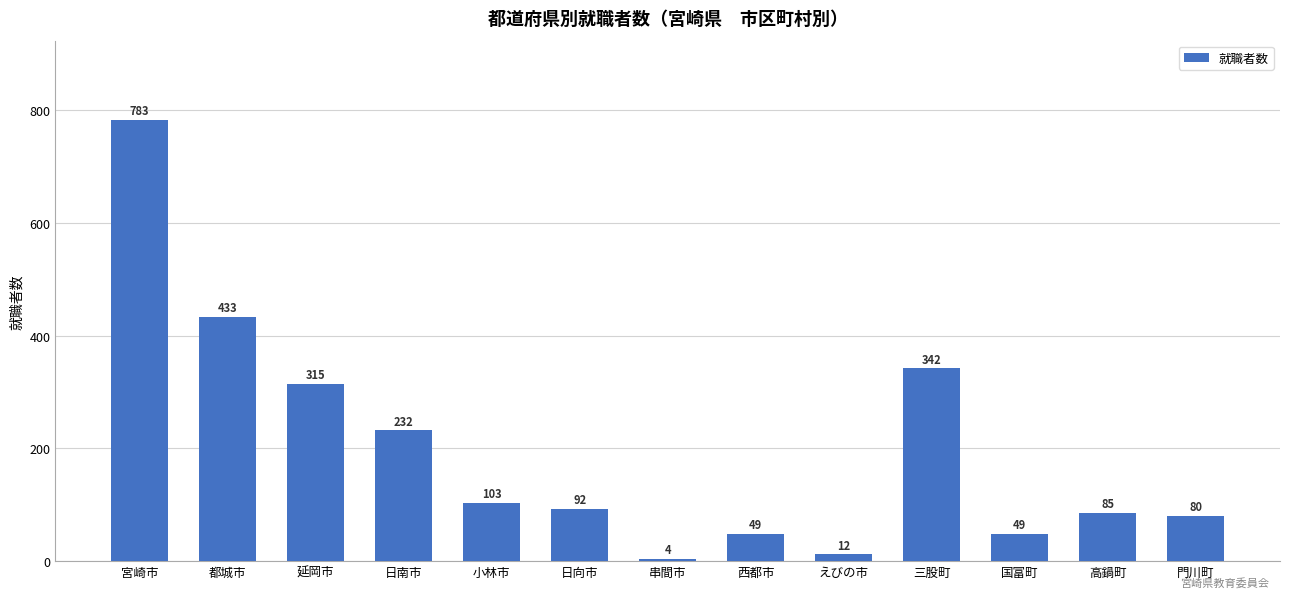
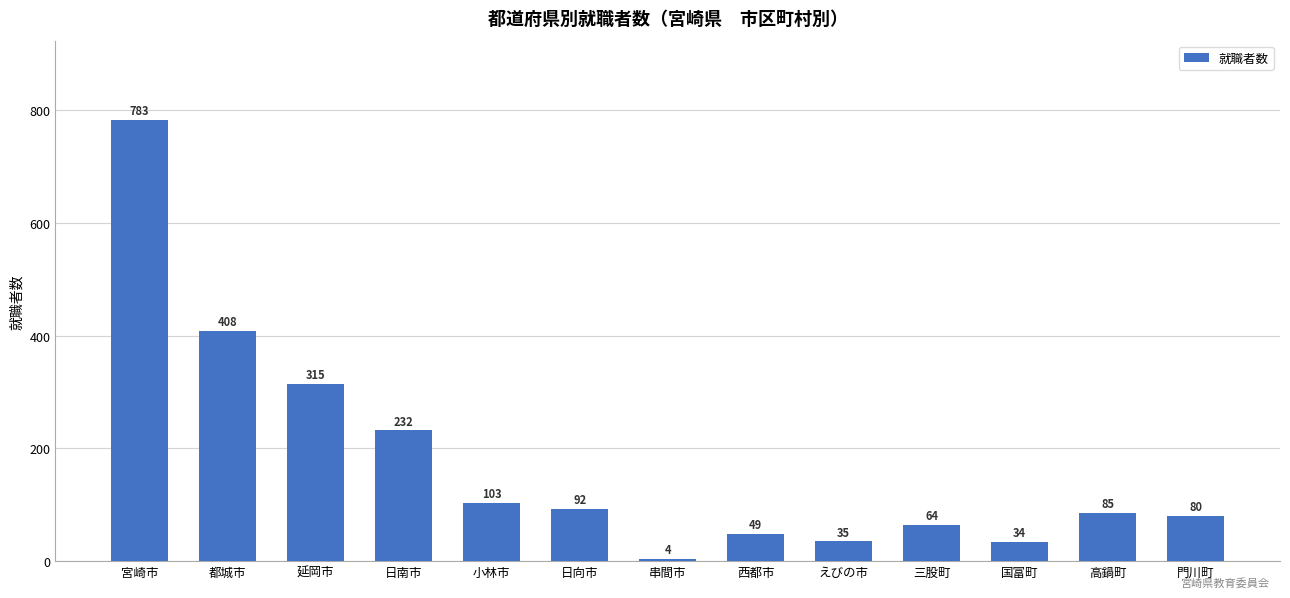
都城市: 433 -> 408
えびの市: 12 -> 35
三股町: 342 -> 64
国富町: 49 -> 34
